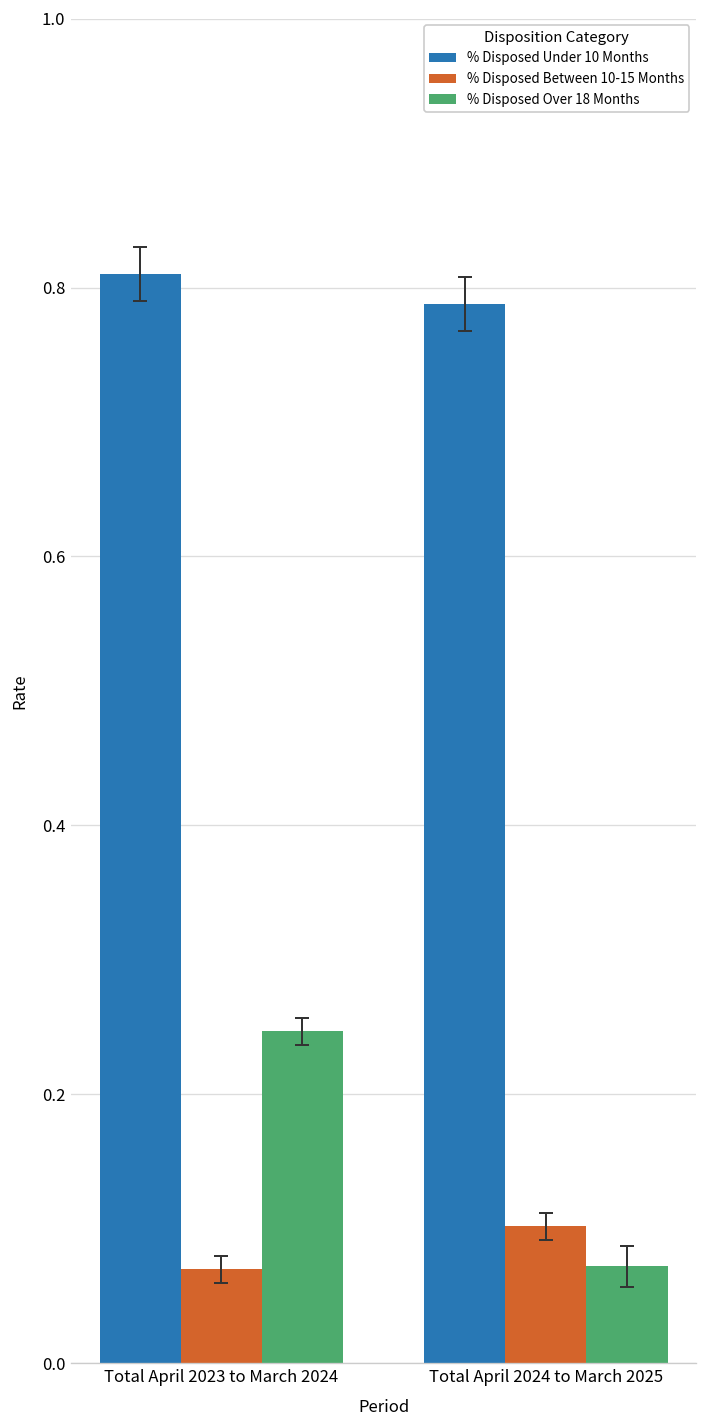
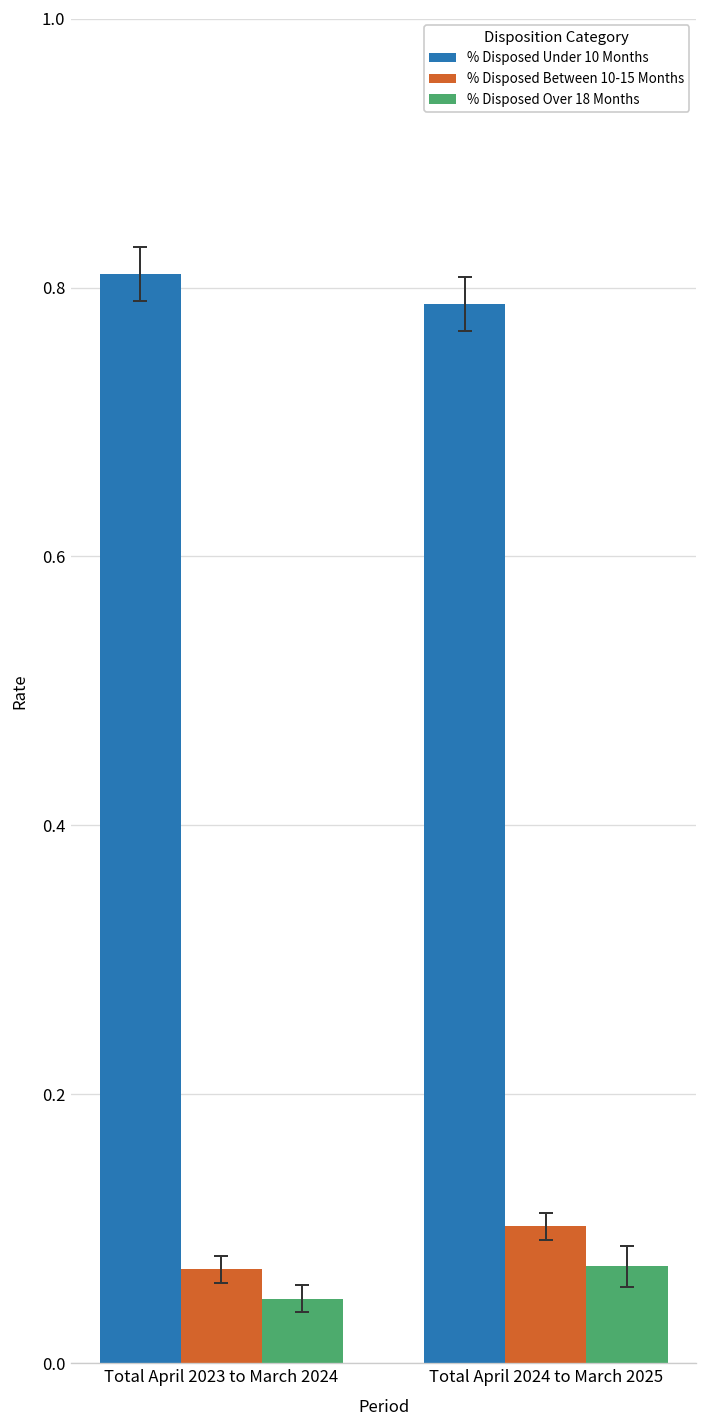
% Disposed Over 18 Months, Total April 2023 to March 2024: 0.247 -> 0.048
